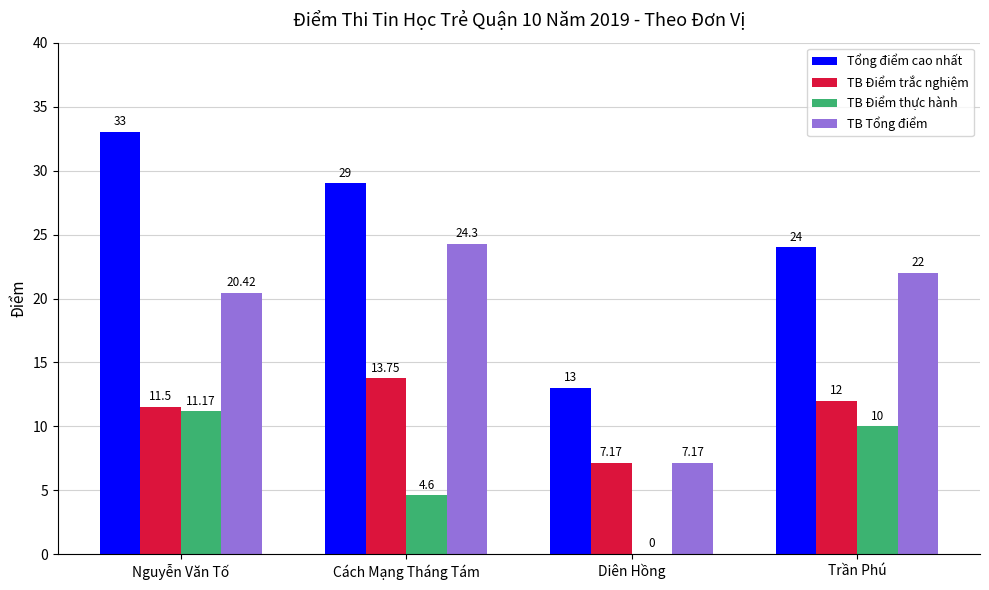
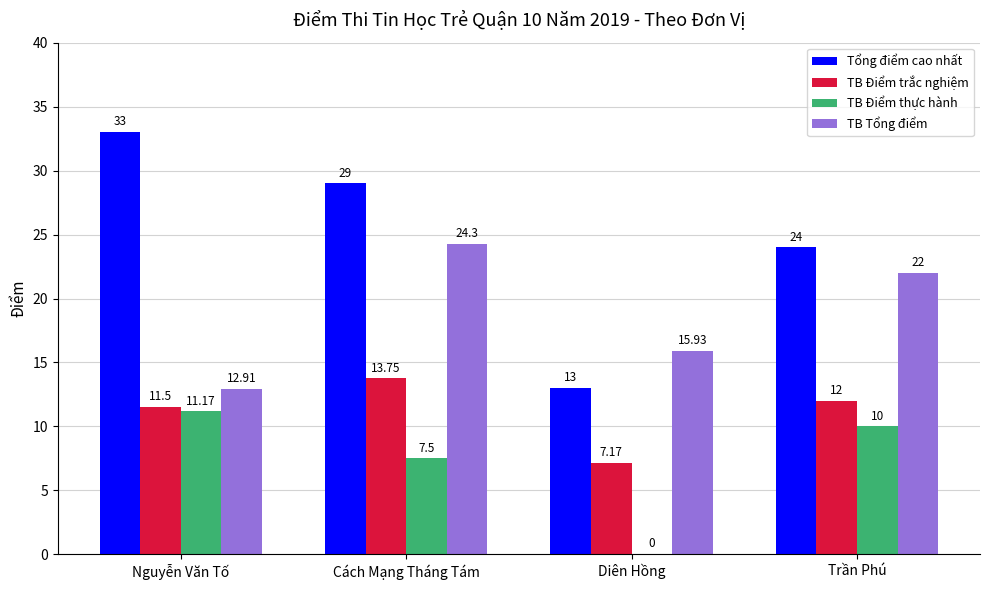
TB Tổng điểm, Nguyễn Văn Tố: 20.42 -> 12.91
TB Điểm thực hành, Cách Mạng Tháng Tám: 4.6 -> 7.5
TB Tổng điểm, Diên Hồng: 7.17 -> 15.93
